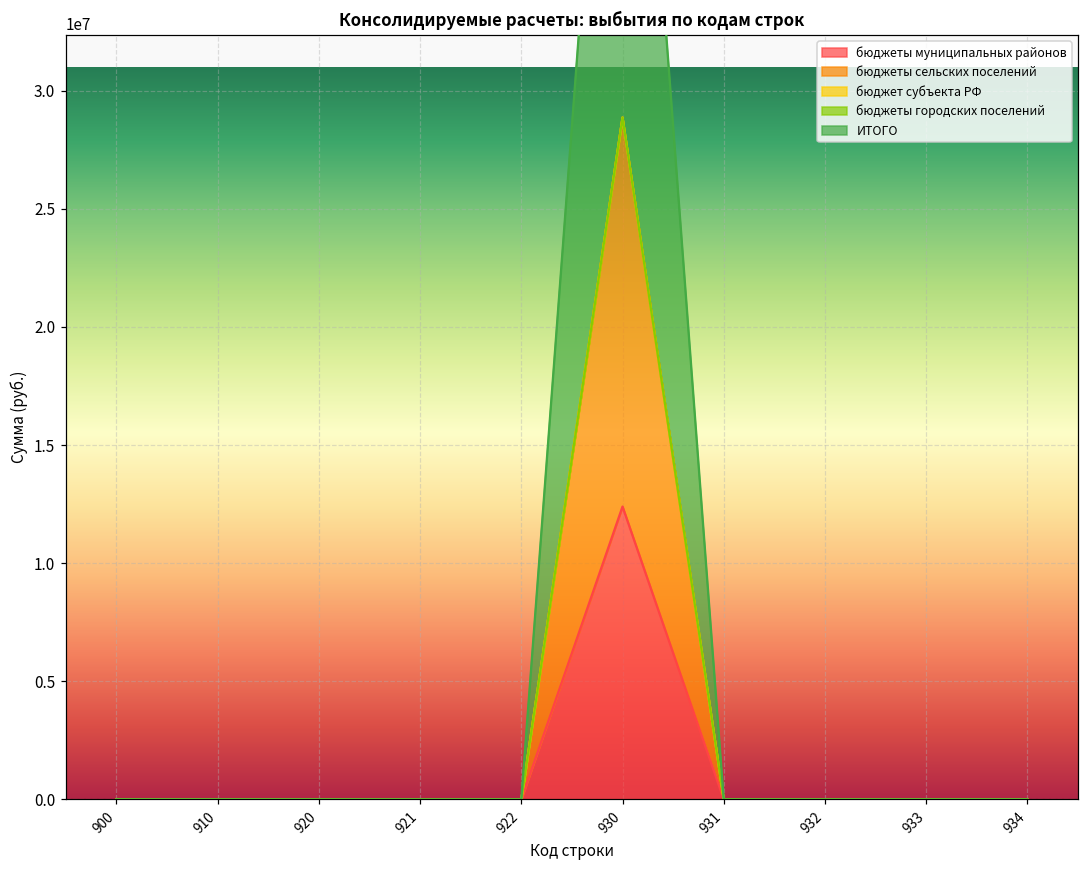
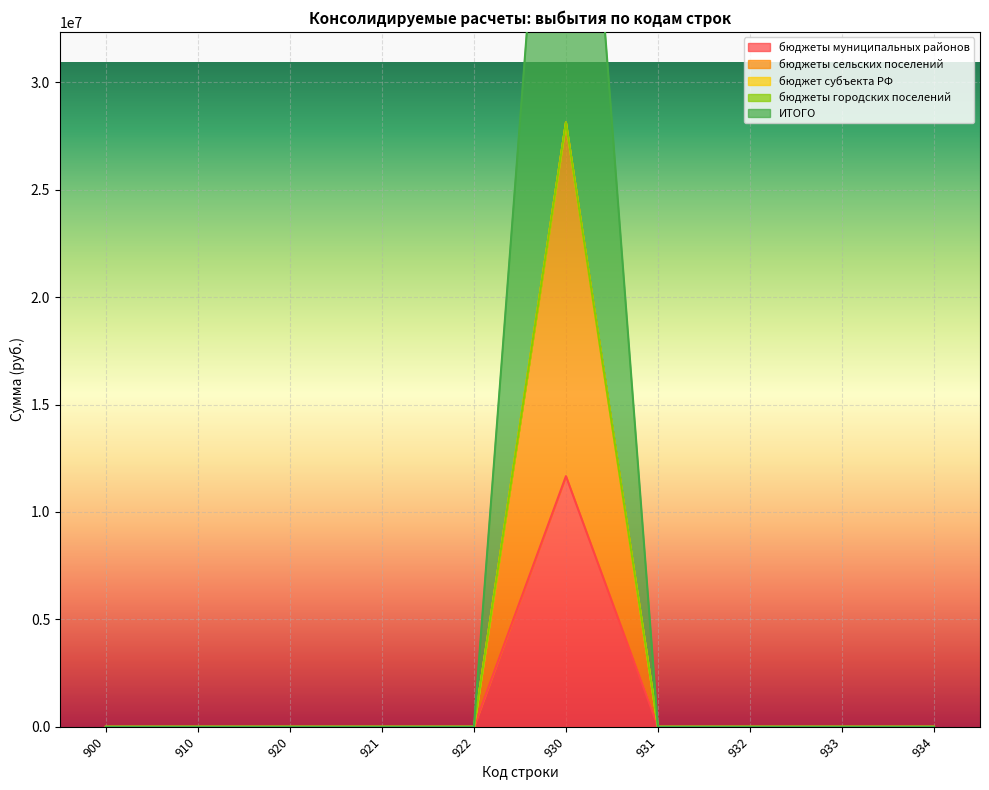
бюджеты муниципальных районов, 930: 12400000 -> 11700000
